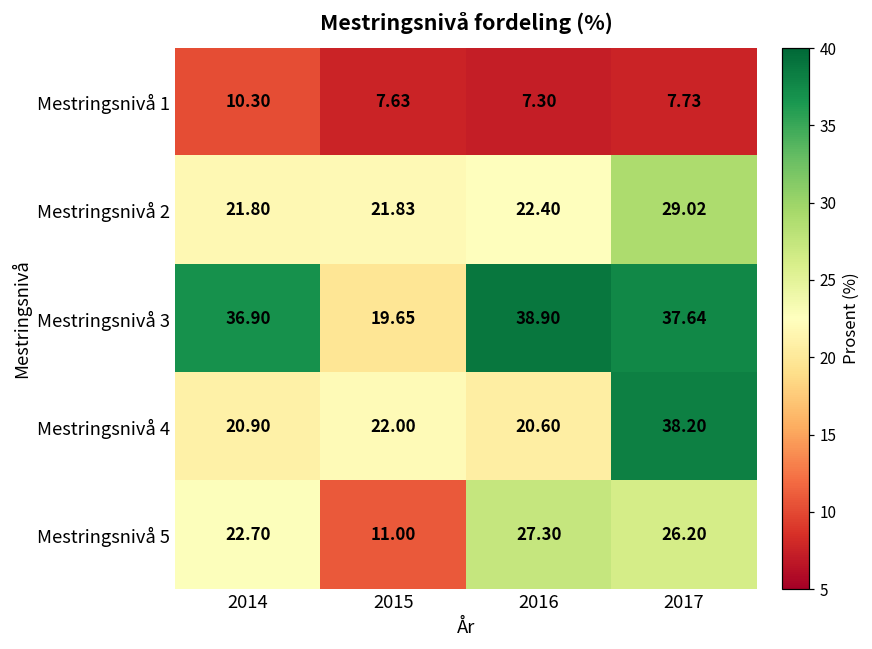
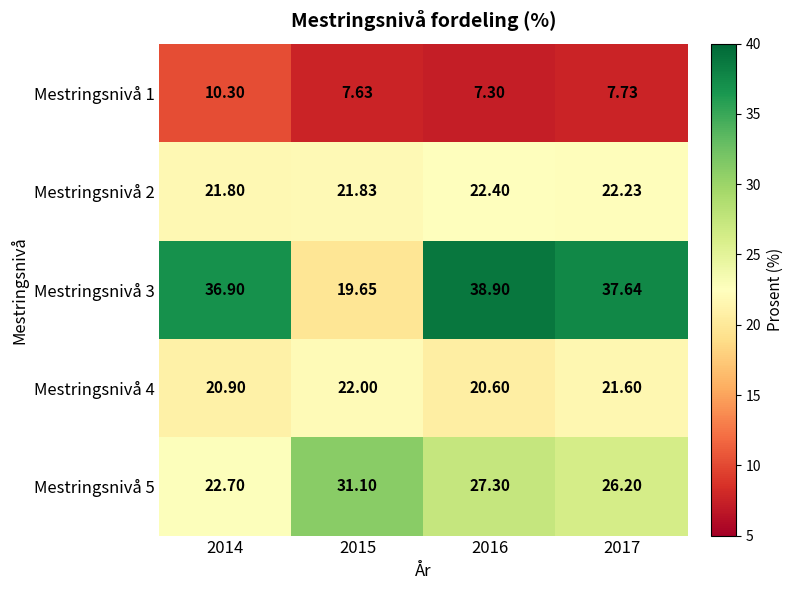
Mestringsnivå 2, 2017: 29.02 -> 22.23
Mestringsnivå 4, 2017: 38.20 -> 21.60
Mestringsnivå 5, 2015: 11.00 -> 31.10
